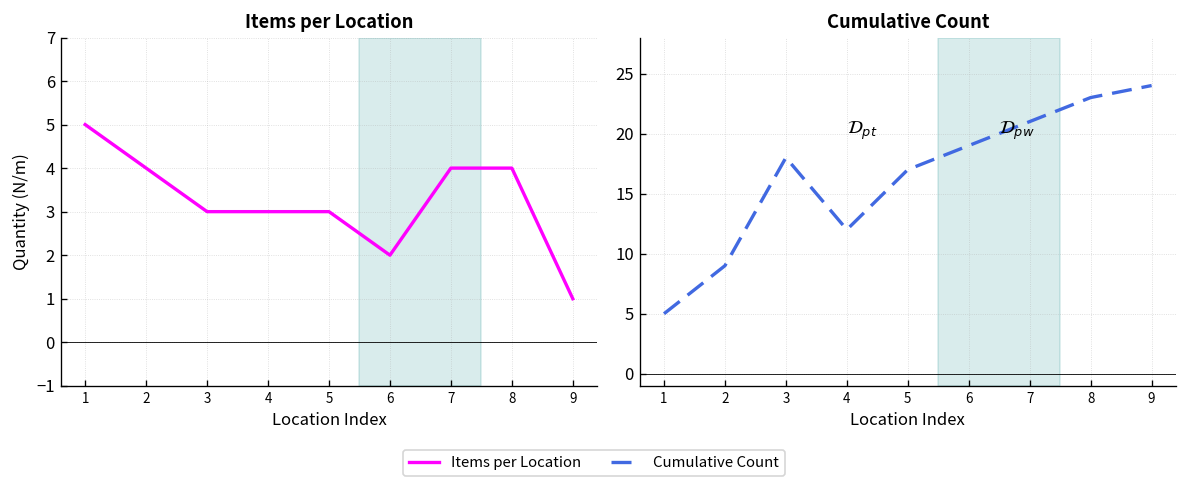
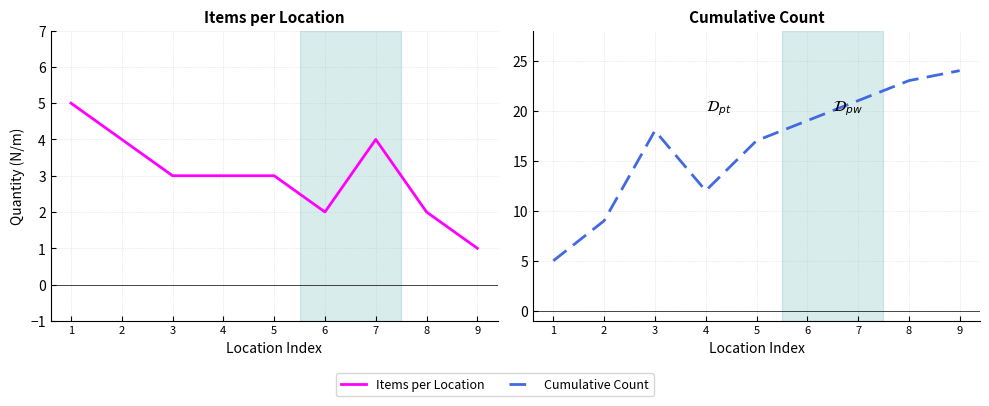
Items per Location, 8: 4 -> 2
